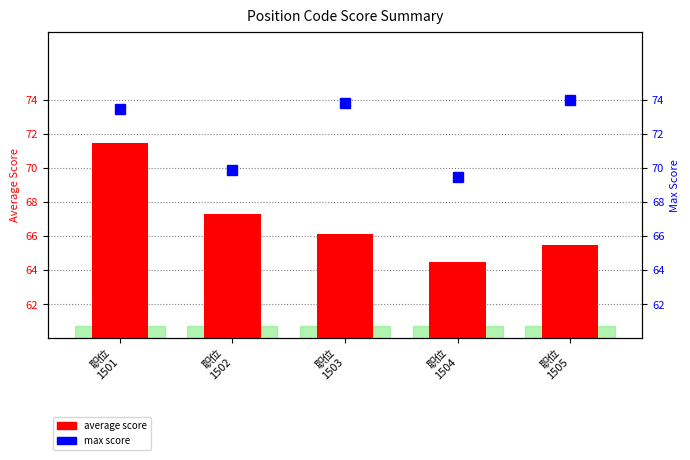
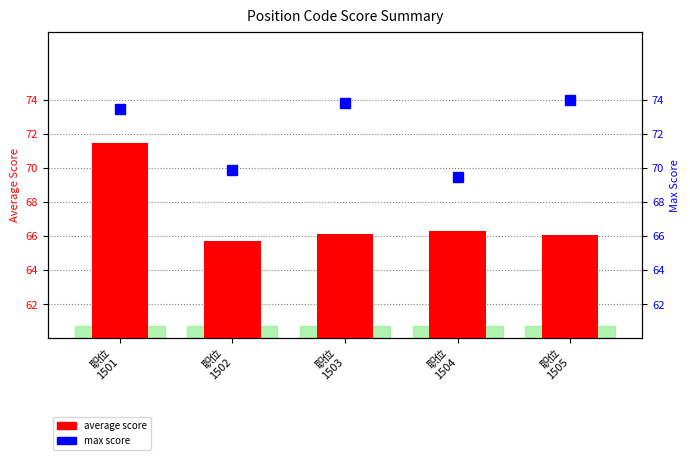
average score, 职位 1502: 67.3 -> 65.8
average score, 职位 1504: 64.5 -> 66.3
average score, 职位 1505: 65.5 -> 66.1
